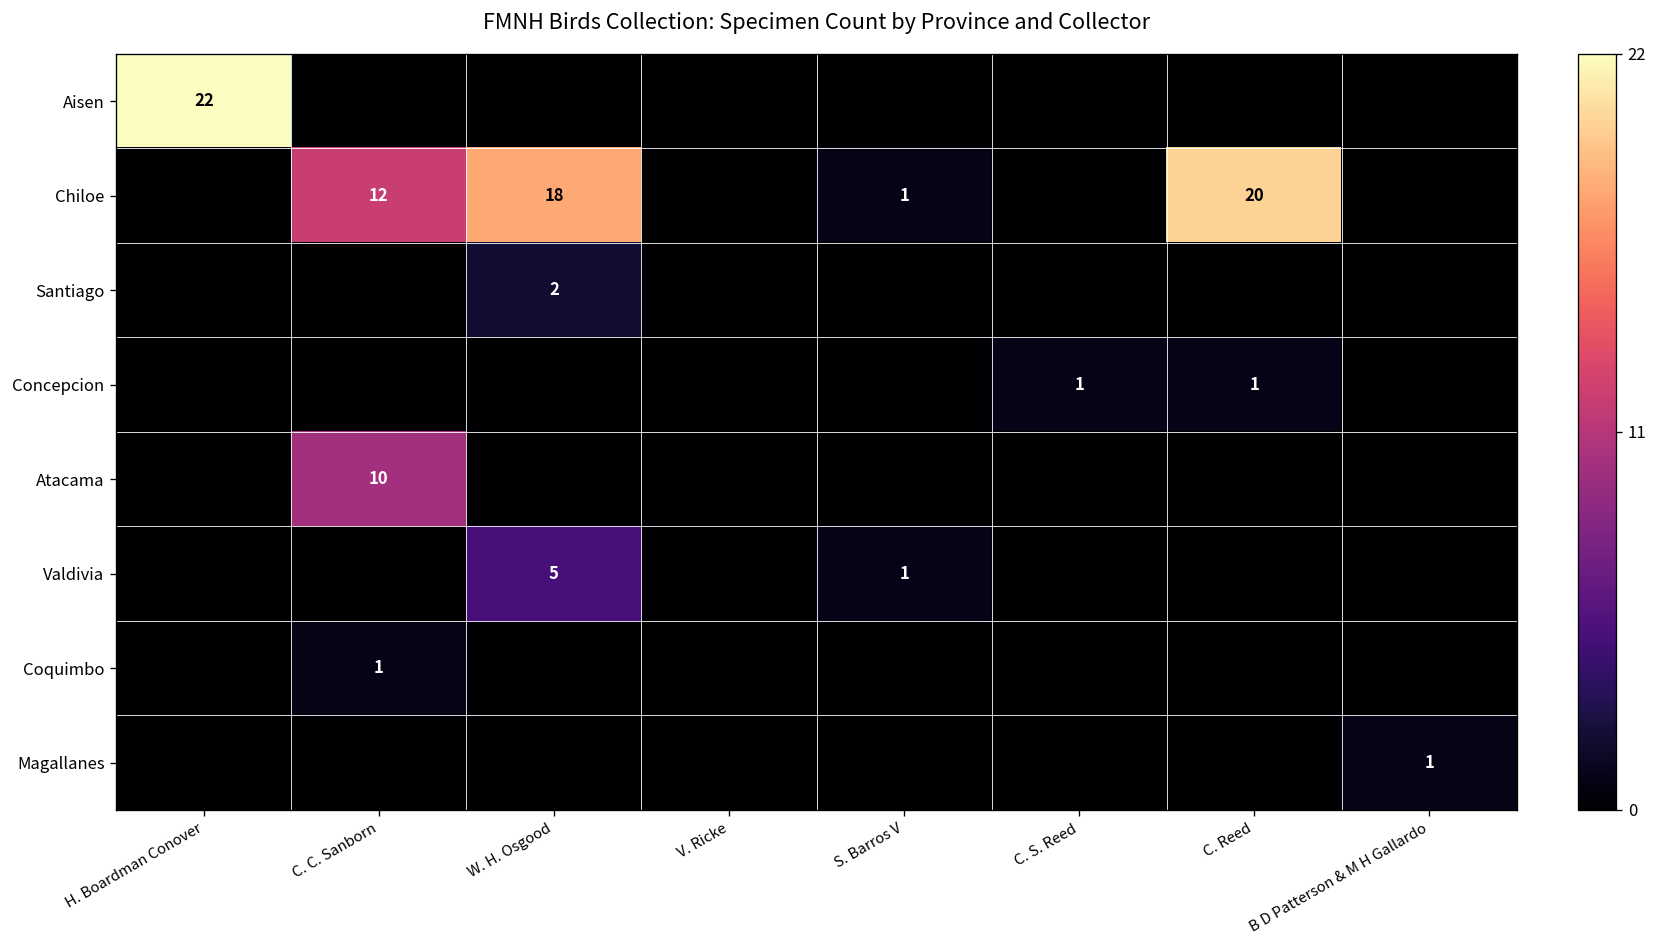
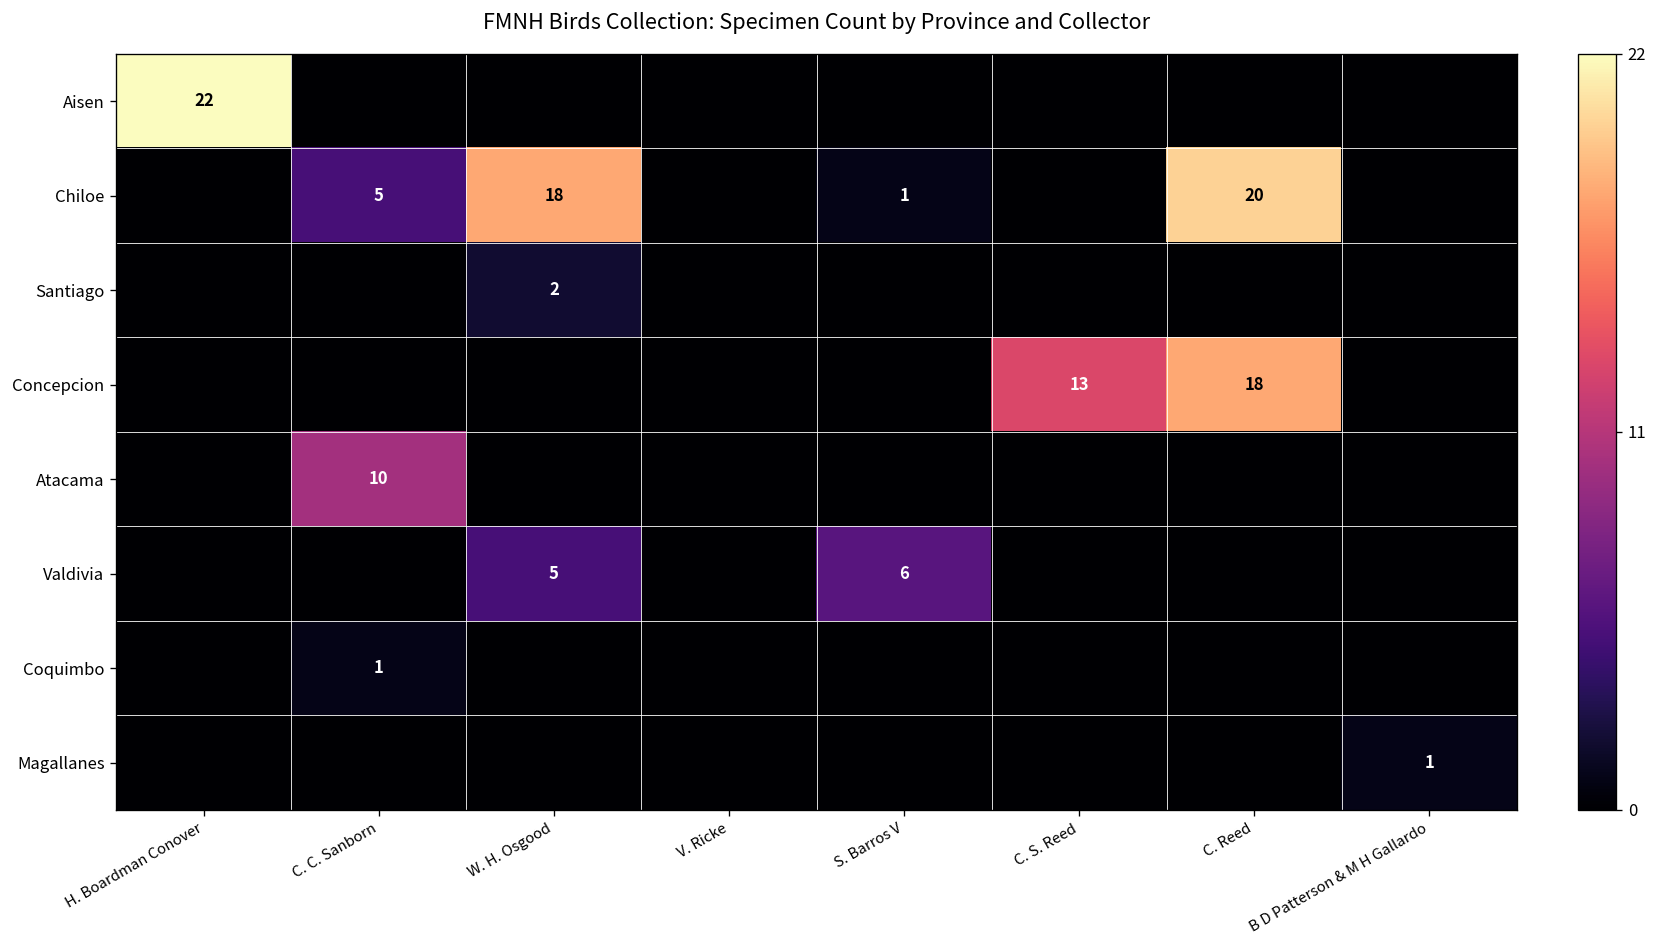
Chiloe, C. C. Sanborn: 12 -> 5
Concepcion, C. S. Reed: 1 -> 13
Concepcion, C. Reed: 1 -> 18
Valdivia, S. Barros V: 1 -> 6
